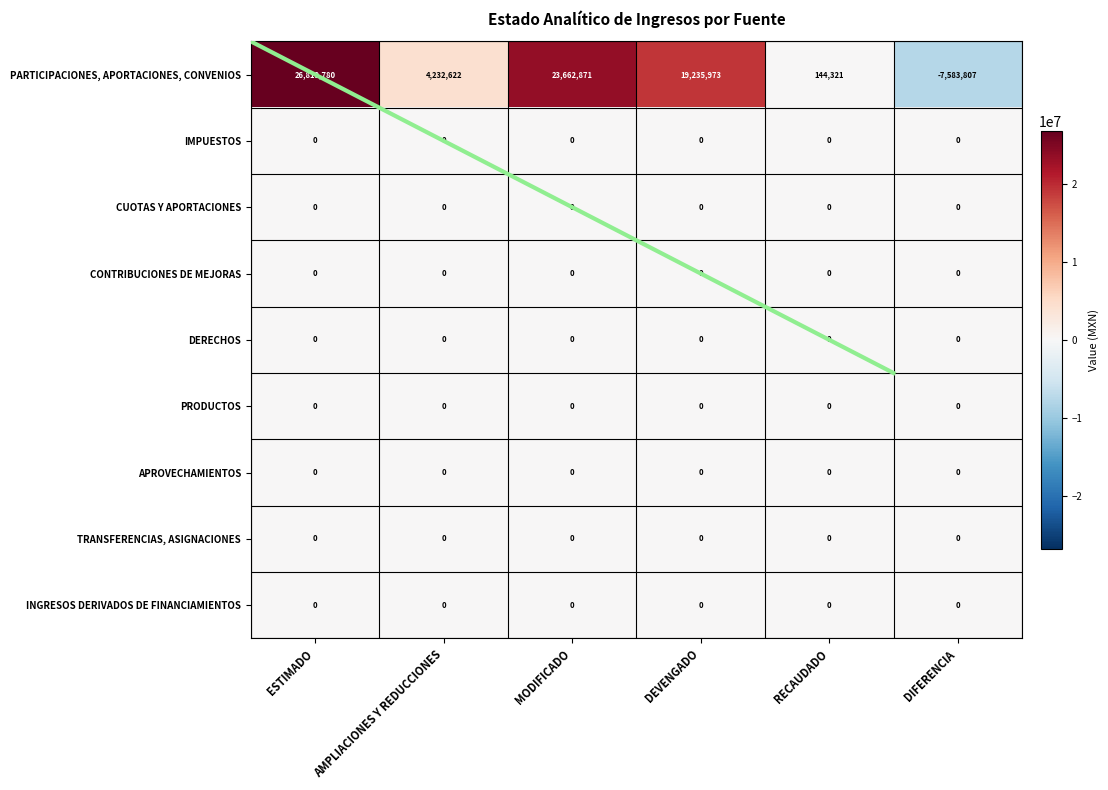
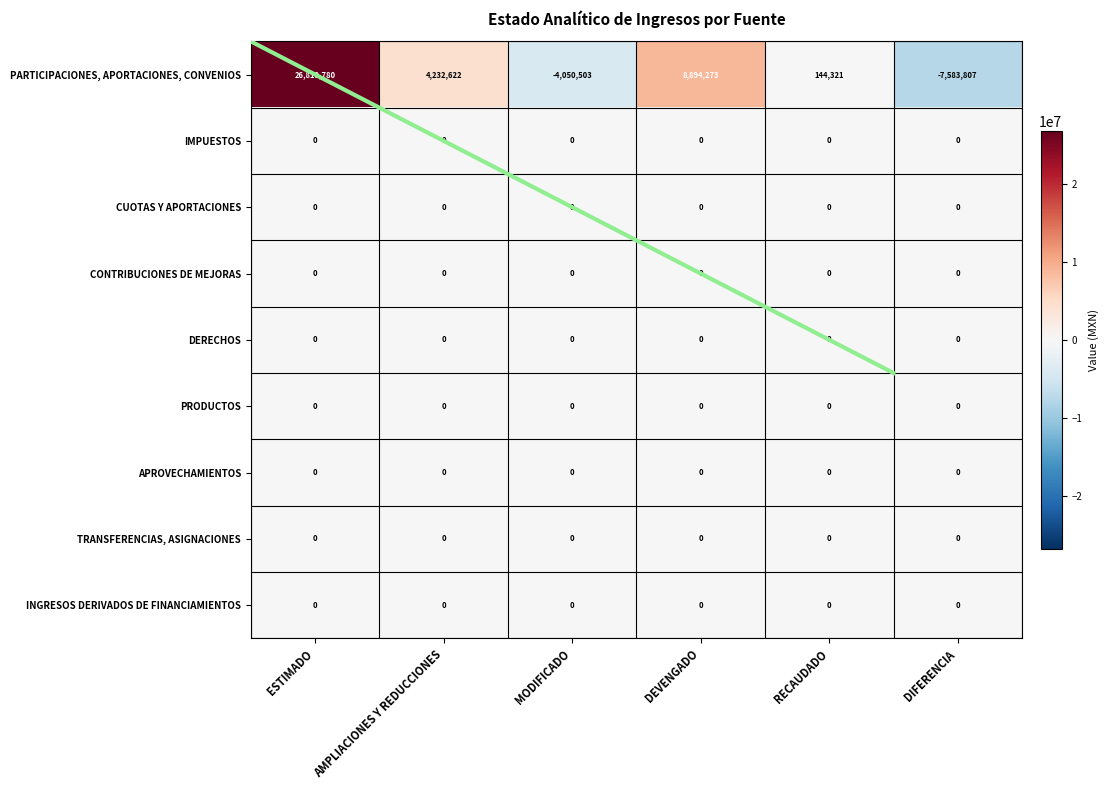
PARTICIPACIONES, APORTACIONES, CONVENIOS, MODIFICADO: 23,662,871 -> -4,050,503
PARTICIPACIONES, APORTACIONES, CONVENIOS, DEVENGADO: 19,235,973 -> 8,894,273
